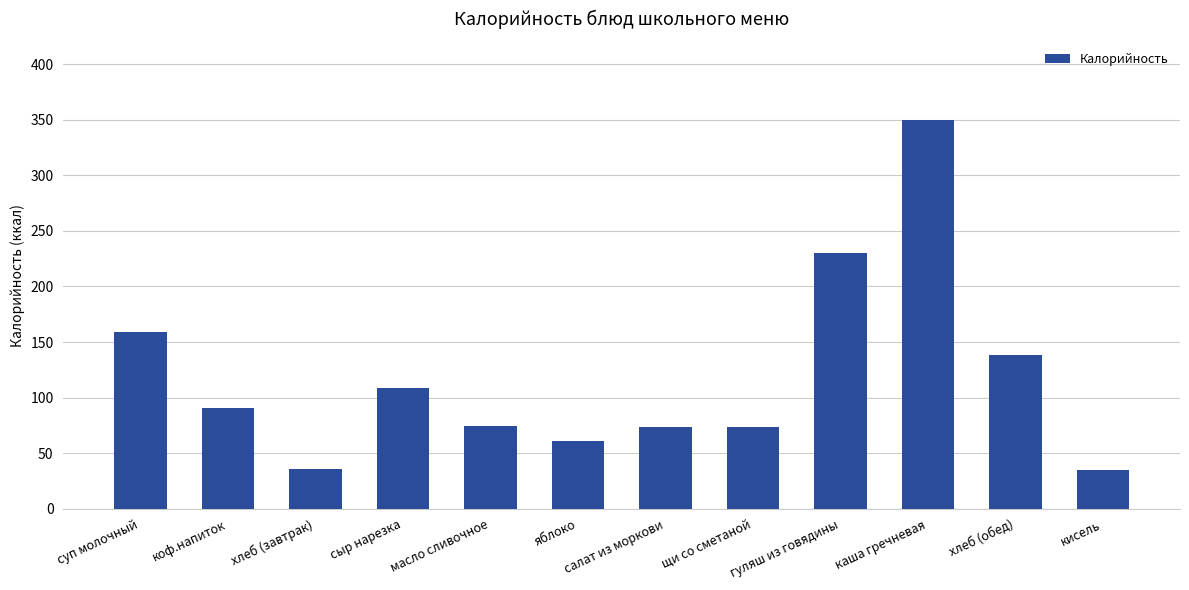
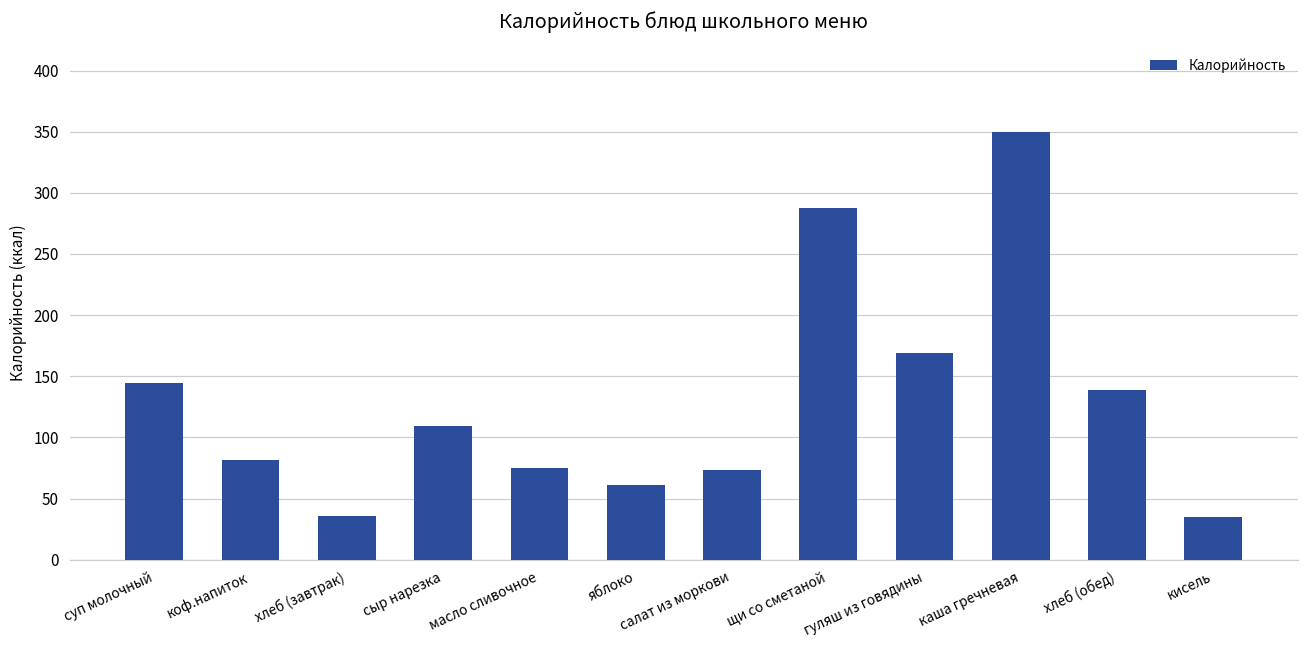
суп молочный: 159 -> 145
коф.напиток: 91 -> 82
щи со сметаной: 74 -> 288
гуляш из говядины: 230 -> 169
